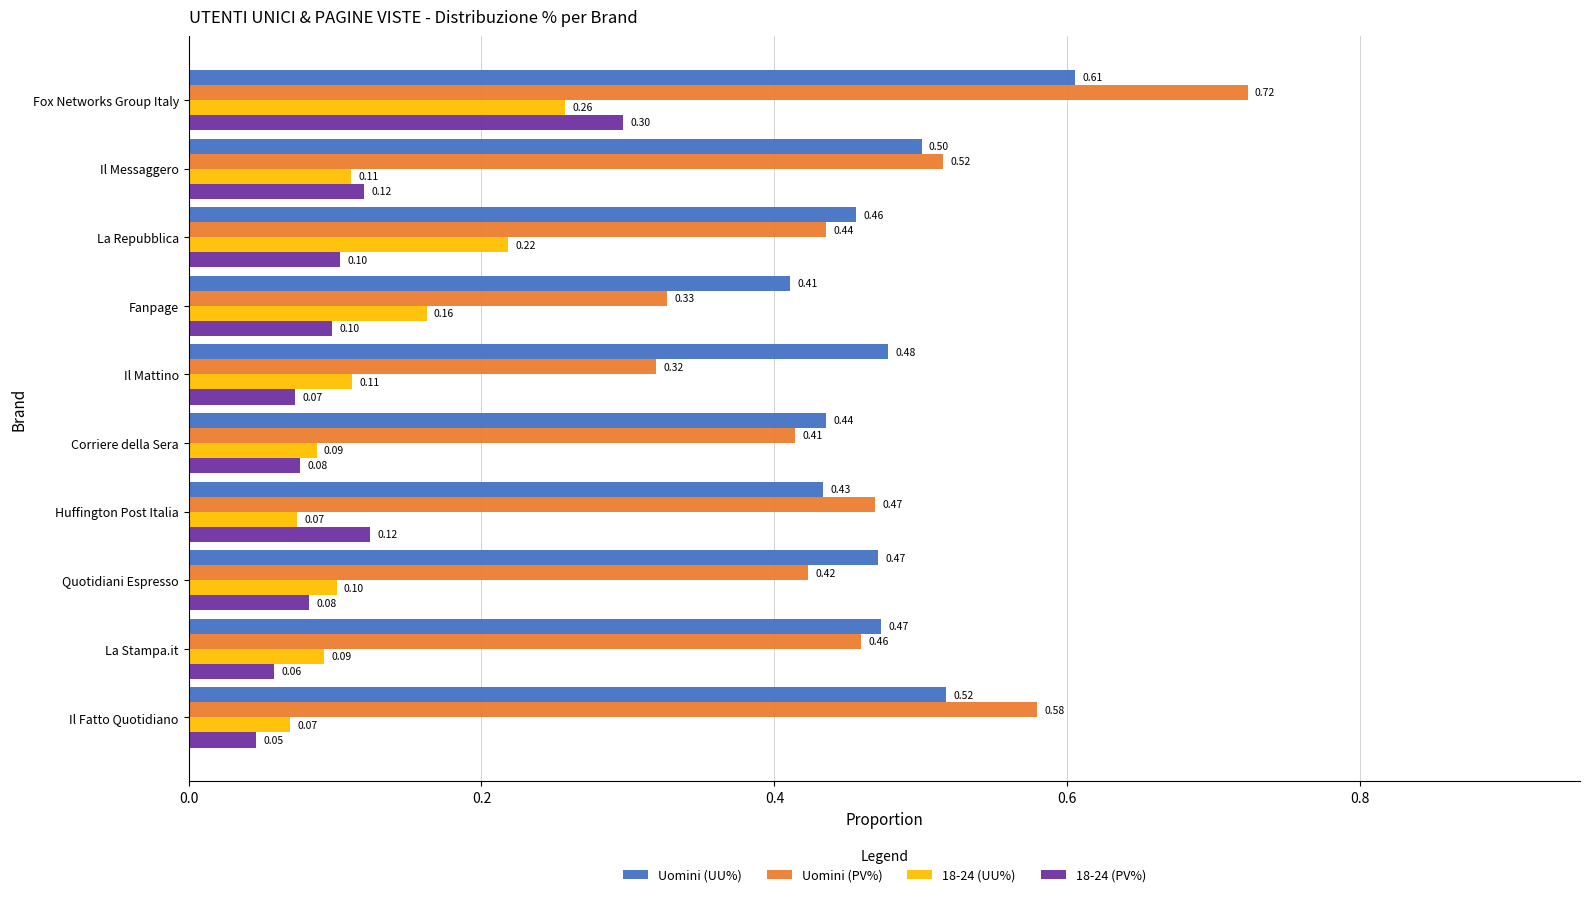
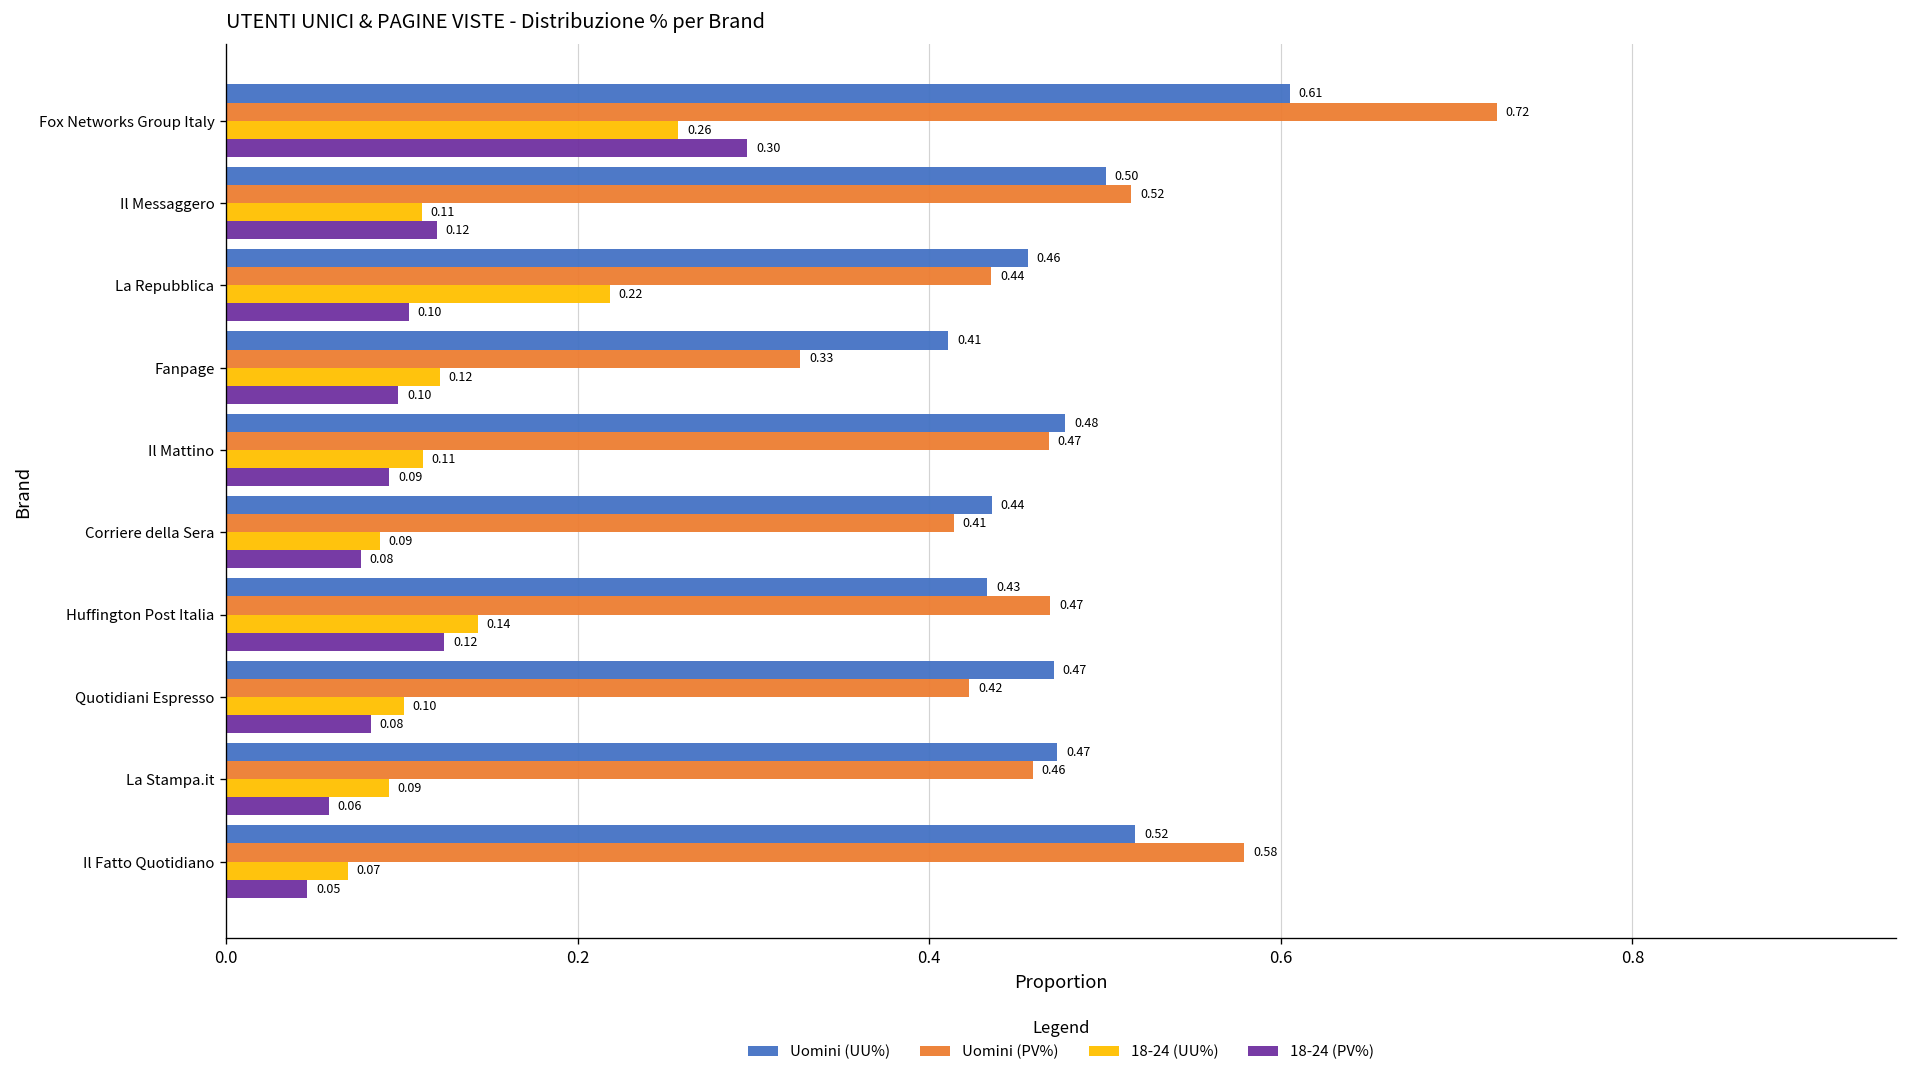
18-24 (UU%), Fanpage: 0.16 -> 0.12
Uomini (PV%), Il Mattino: 0.32 -> 0.47
18-24 (PV%), Il Mattino: 0.07 -> 0.09
18-24 (UU%), Huffington Post Italia: 0.07 -> 0.14
